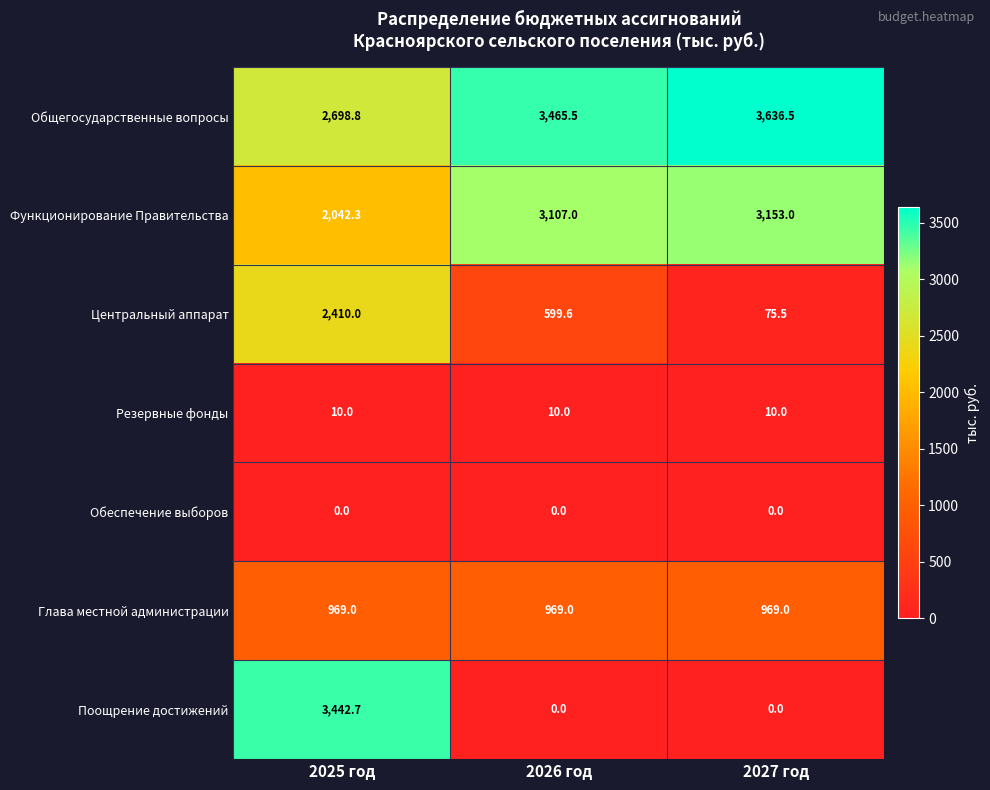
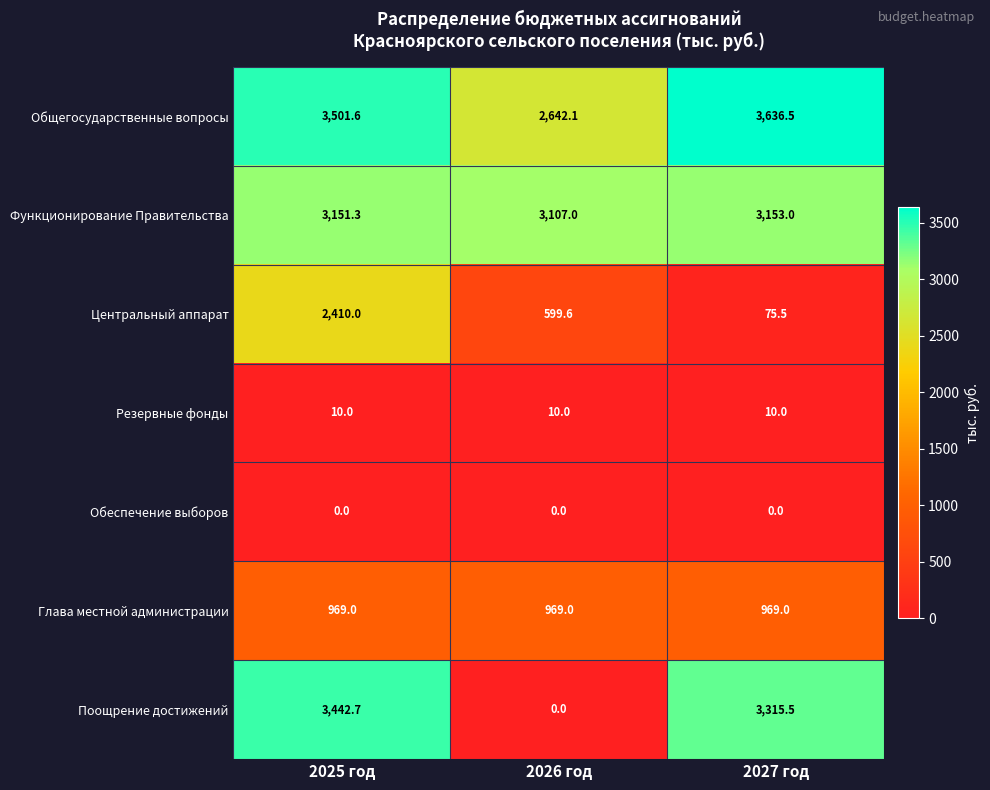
Общегосударственные вопросы, 2025 год: 2,698.8 -> 3,501.6
Общегосударственные вопросы, 2026 год: 3,465.5 -> 2,642.1
Функционирование Правительства, 2025 год: 2,042.3 -> 3,151.3
Поощрение достижений, 2027 год: 0.0 -> 3,315.5
